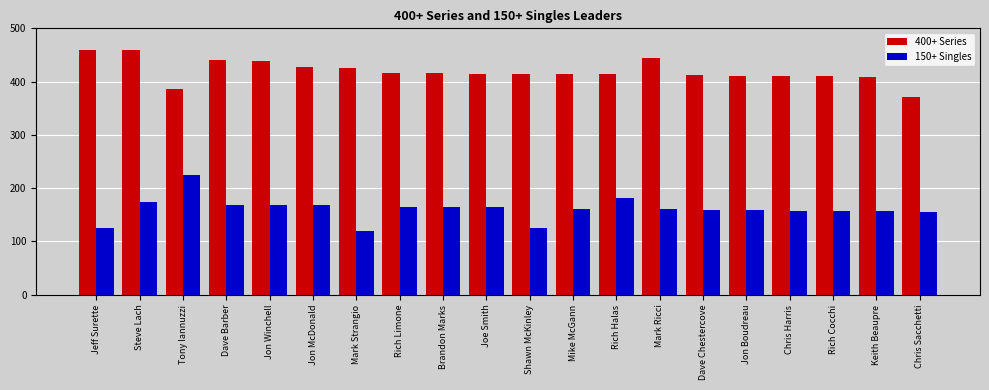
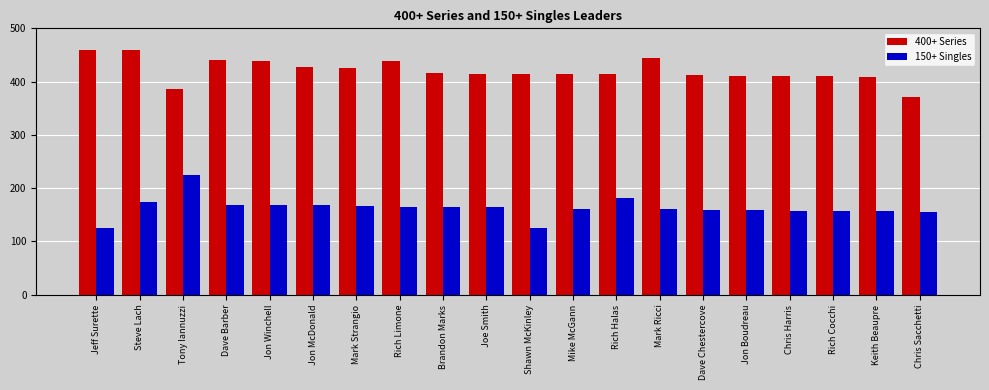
150+ Singles, Mark Strangio: 120 -> 170
400+ Series, Rich Limone: 420 -> 440
